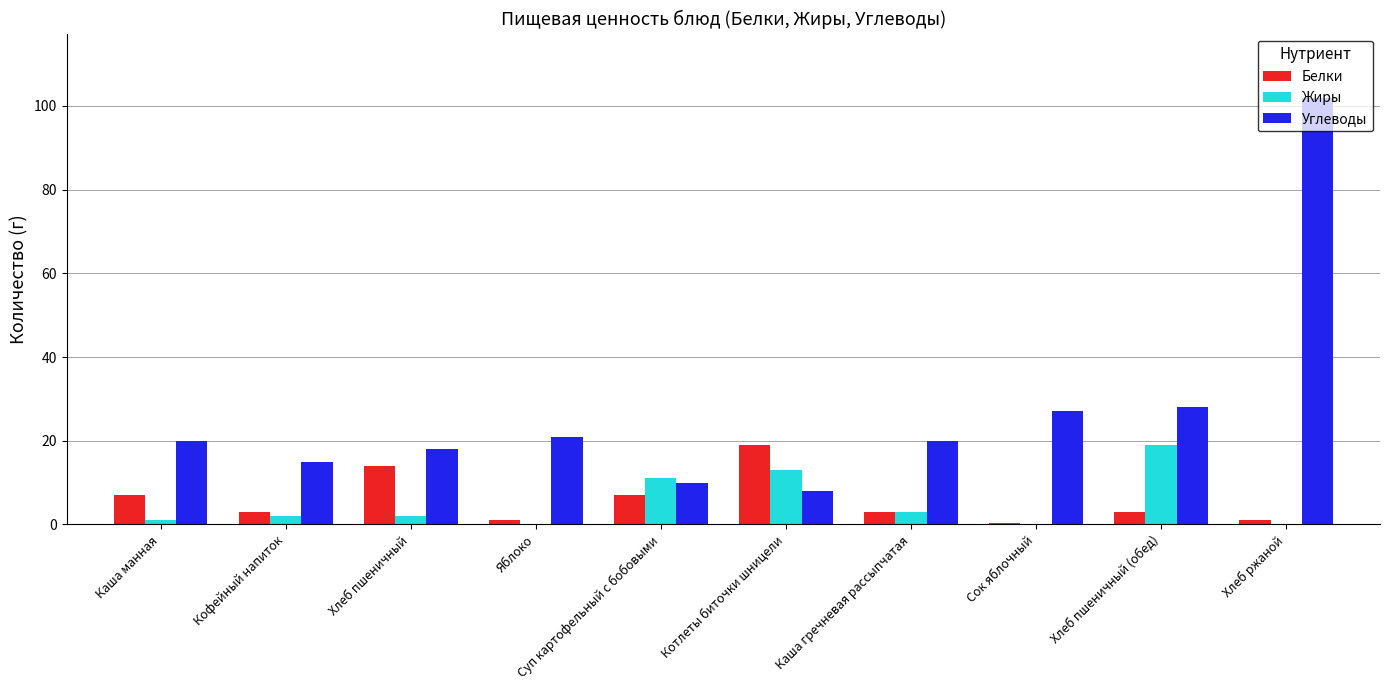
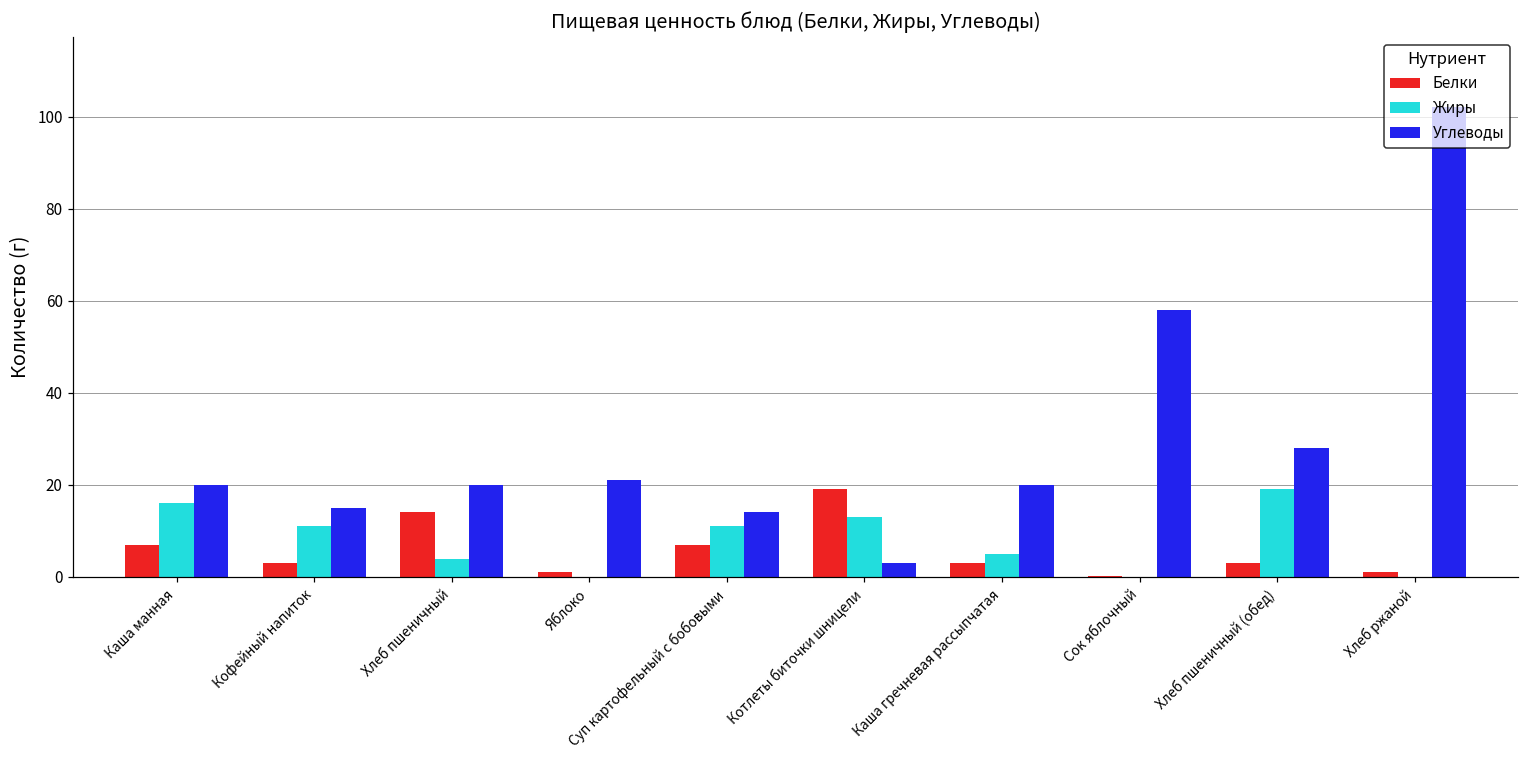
Жиры, Каша манная: 1 -> 16
Жиры, Кофейный напиток: 2 -> 11
Жиры, Хлеб пшеничный: 2 -> 4
Углеводы, Хлеб пшеничный: 18 -> 20
Углеводы, Суп картофельный с бобовыми: 10 -> 14
Углеводы, Котлеты биточки шницели: 8 -> 3
Жиры, Каша гречневая рассыпчатая: 3 -> 5
Углеводы, Сок яблочный: 27 -> 58
